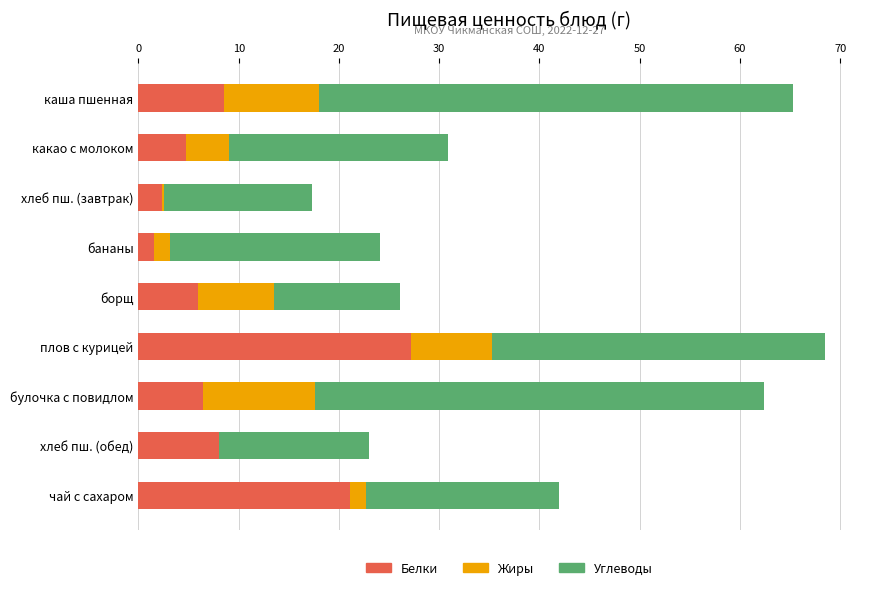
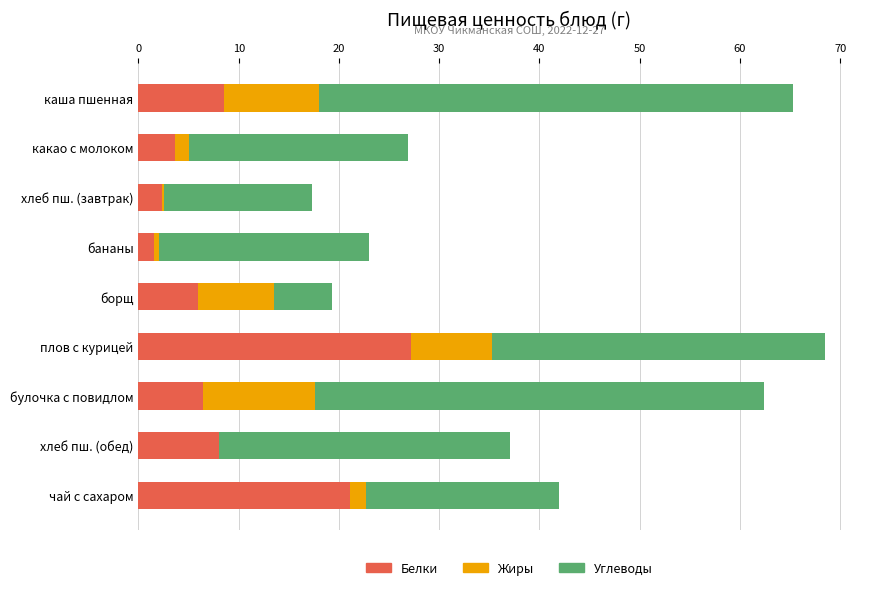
Белки, какао с молоком: 4.7 -> 3.6
Жиры, какао с молоком: 4.3 -> 1.4
Жиры, бананы: 1.6 -> 0.5
Углеводы, борщ: 12.6 -> 5.8
Углеводы, хлеб пш. (обед): 15.0 -> 29.1
